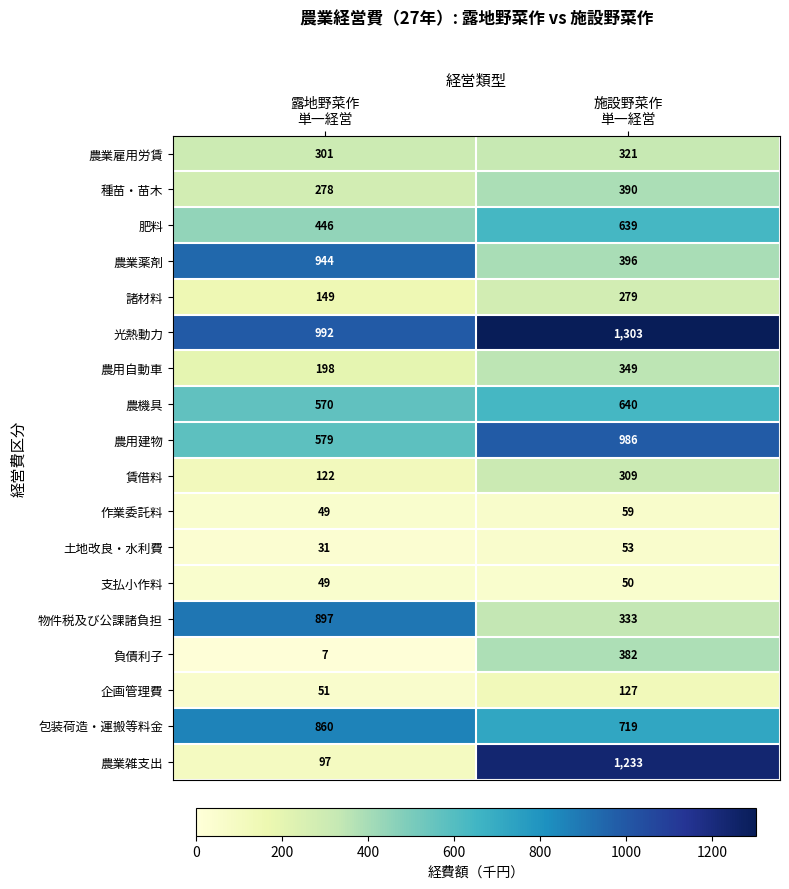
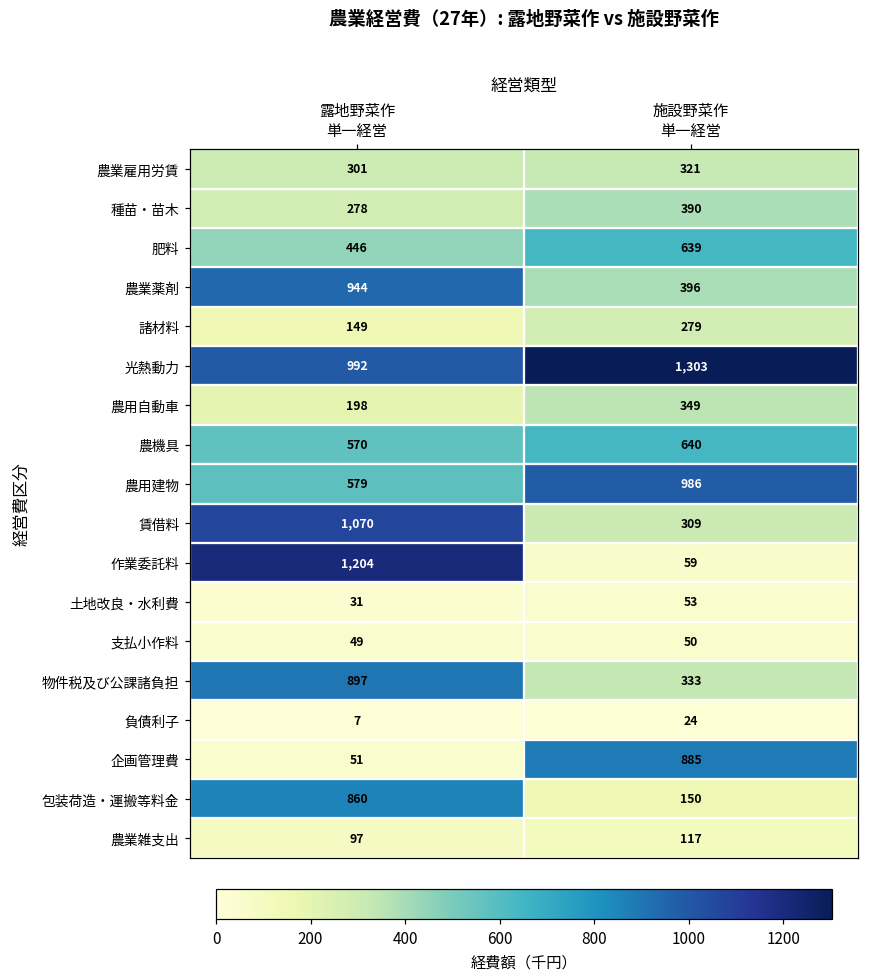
賃借料, 露地野菜作 単一経営: 122 -> 1,070
作業委託料, 露地野菜作 単一経営: 49 -> 1,204
負債利子, 施設野菜作 単一経営: 382 -> 24
企画管理費, 施設野菜作 単一経営: 127 -> 885
包装荷造・運搬等料金, 施設野菜作 単一経営: 719 -> 150
農業雑支出, 施設野菜作 単一経営: 1,233 -> 117
